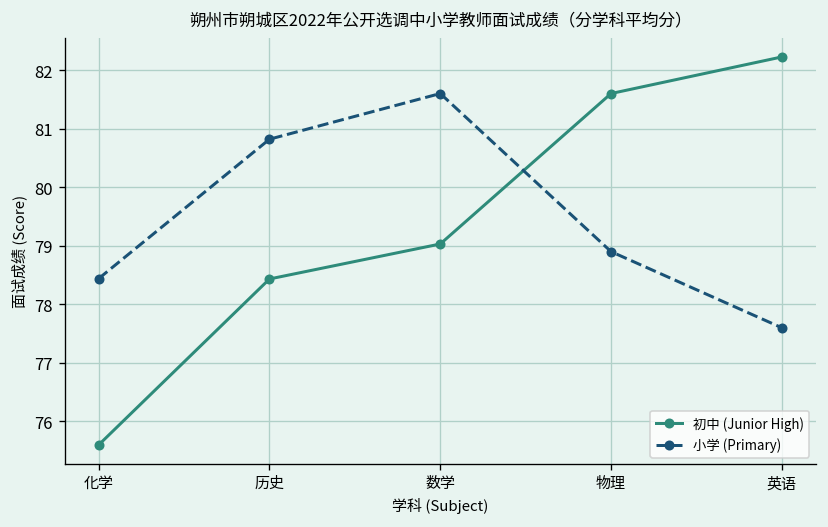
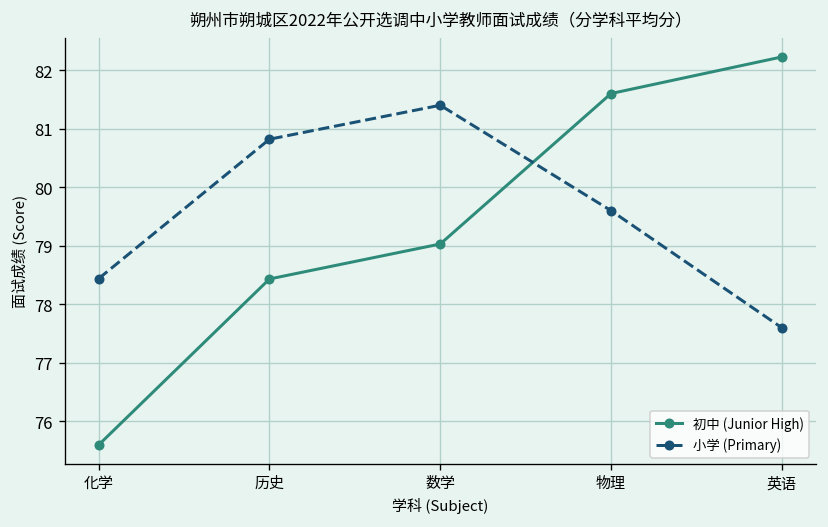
小学 (Primary), 数学: 81.6 -> 81.4
小学 (Primary), 物理: 78.9 -> 79.6
